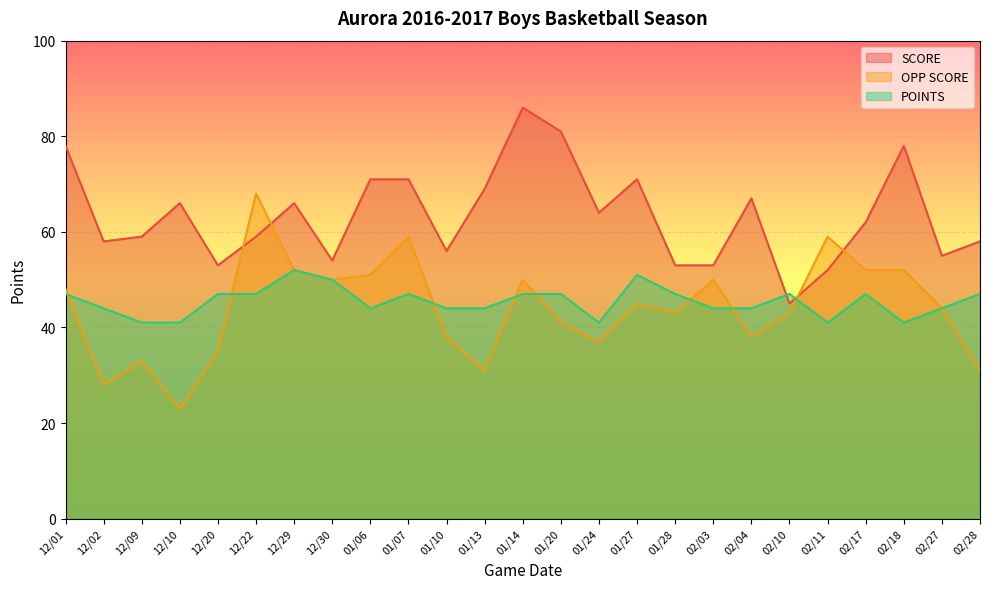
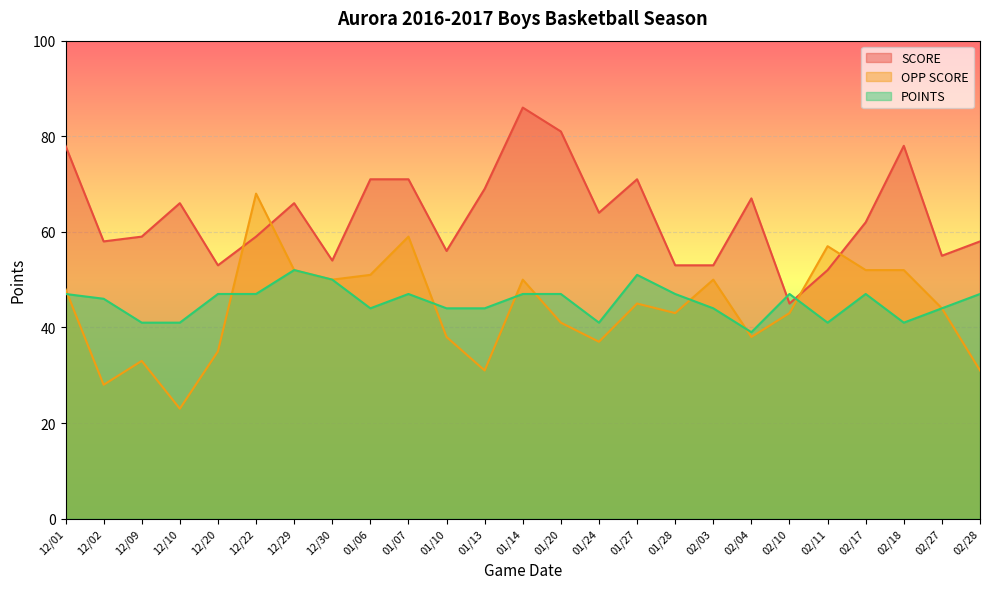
POINTS, 12/02: 44 -> 46
POINTS, 02/04: 44 -> 39
OPP SCORE, 02/11: 59 -> 57
